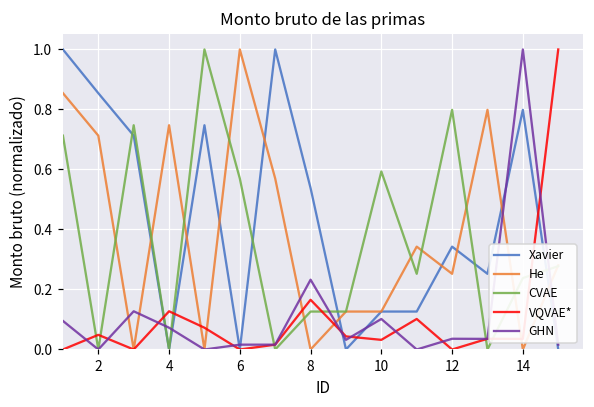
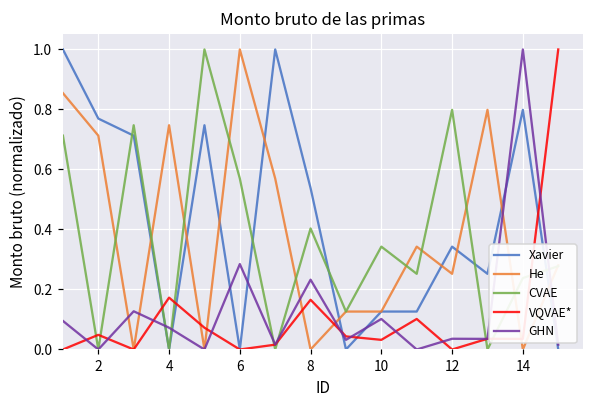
Xavier, 2: 0.85 -> 0.77
VQVAE*, 4: 0.13 -> 0.17
GHN, 6: 0.02 -> 0.28
CVAE, 8: 0.13 -> 0.40
CVAE, 10: 0.59 -> 0.34
